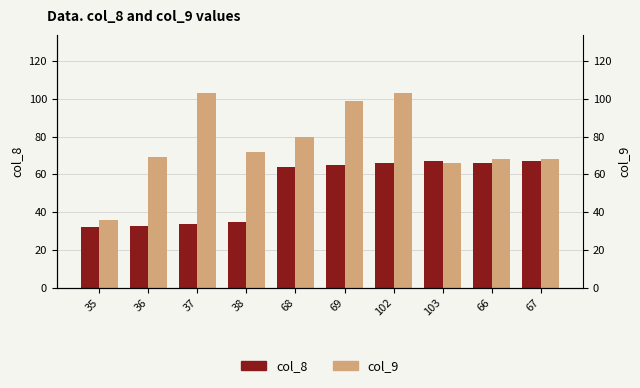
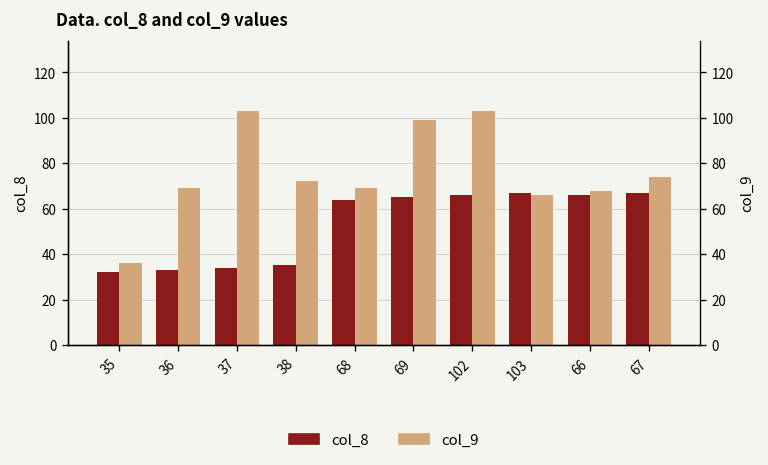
col_9, 68: 80 -> 69
col_9, 67: 68 -> 74
